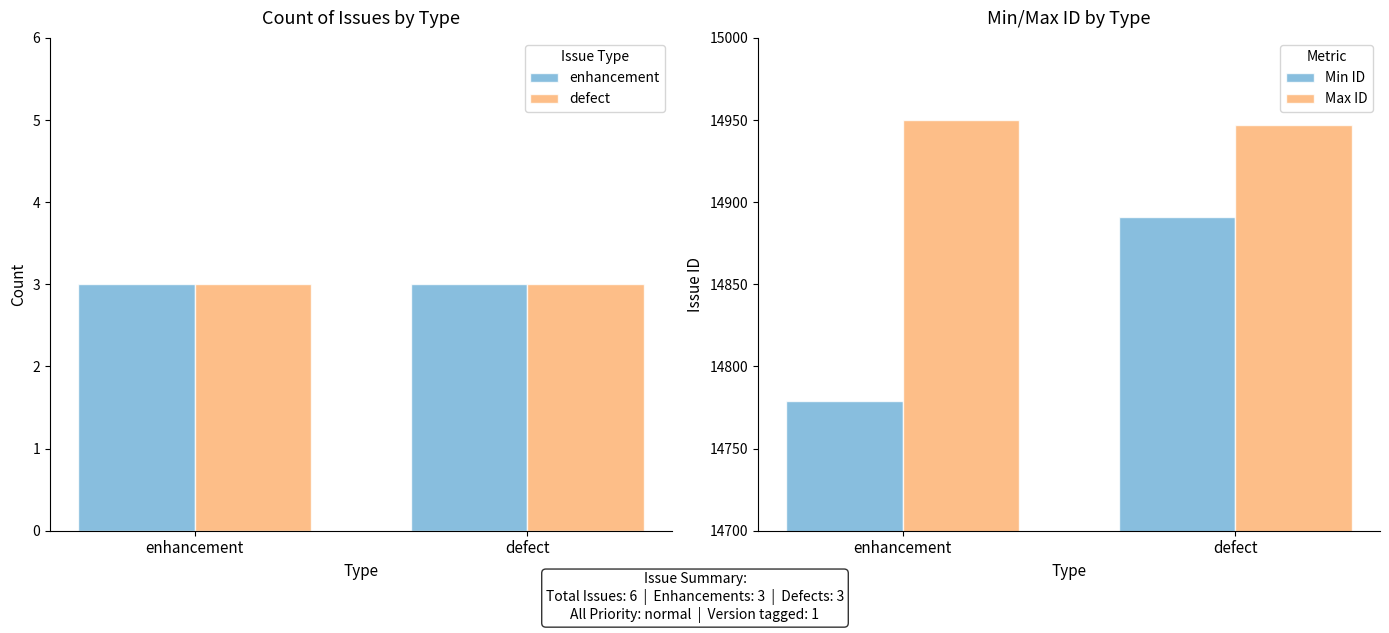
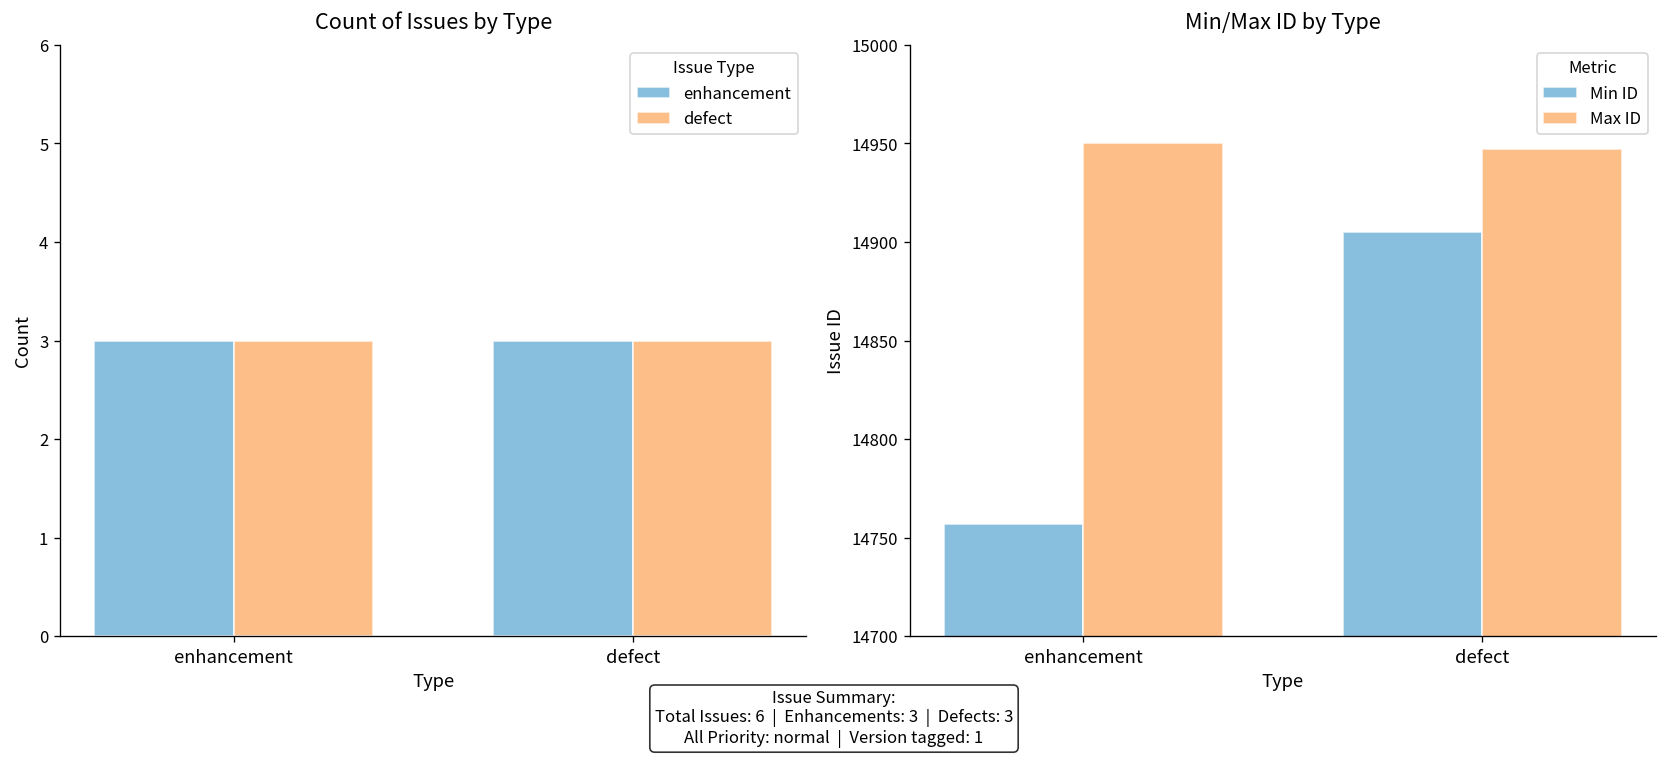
Min/Max ID by Type, Min ID, enhancement: 14779 -> 14757
Min/Max ID by Type, Min ID, defect: 14891 -> 14905
